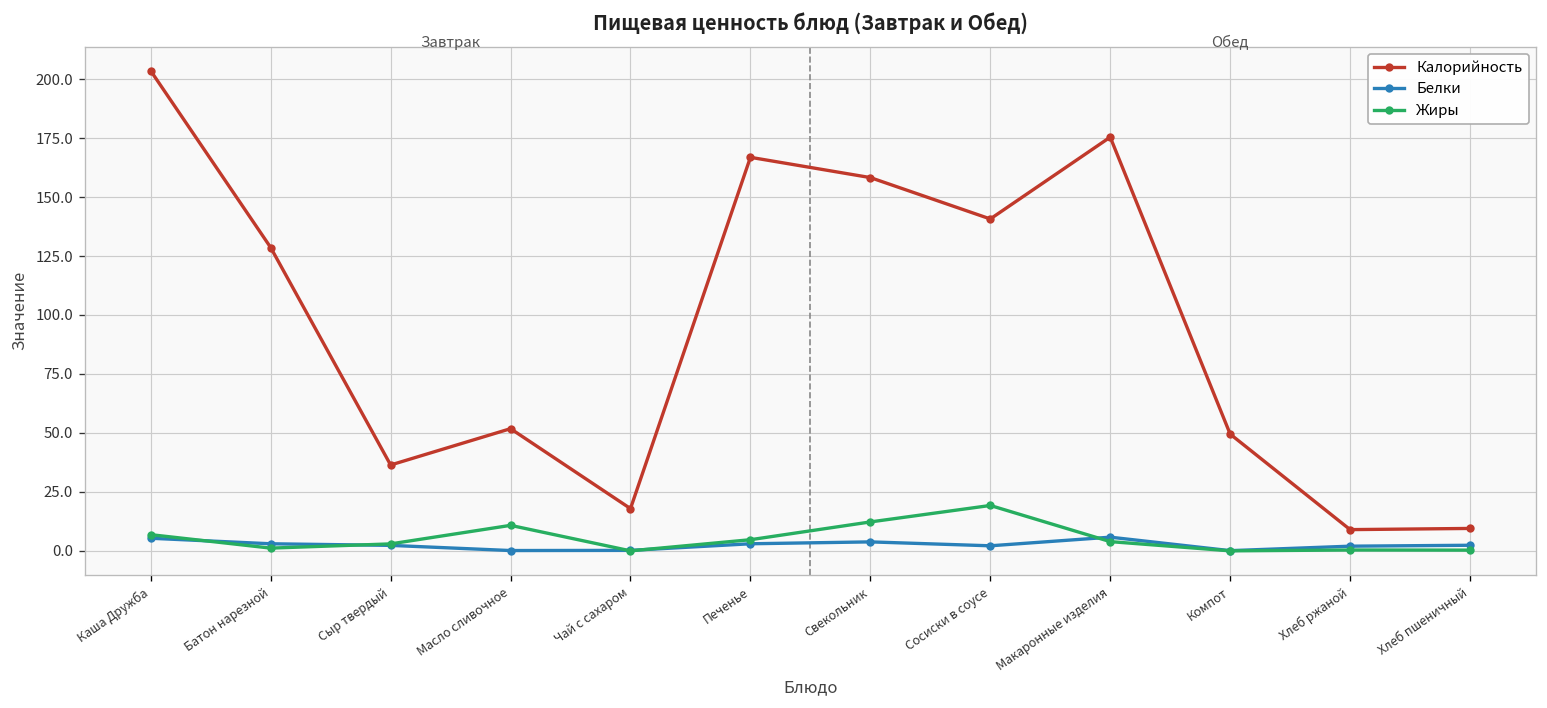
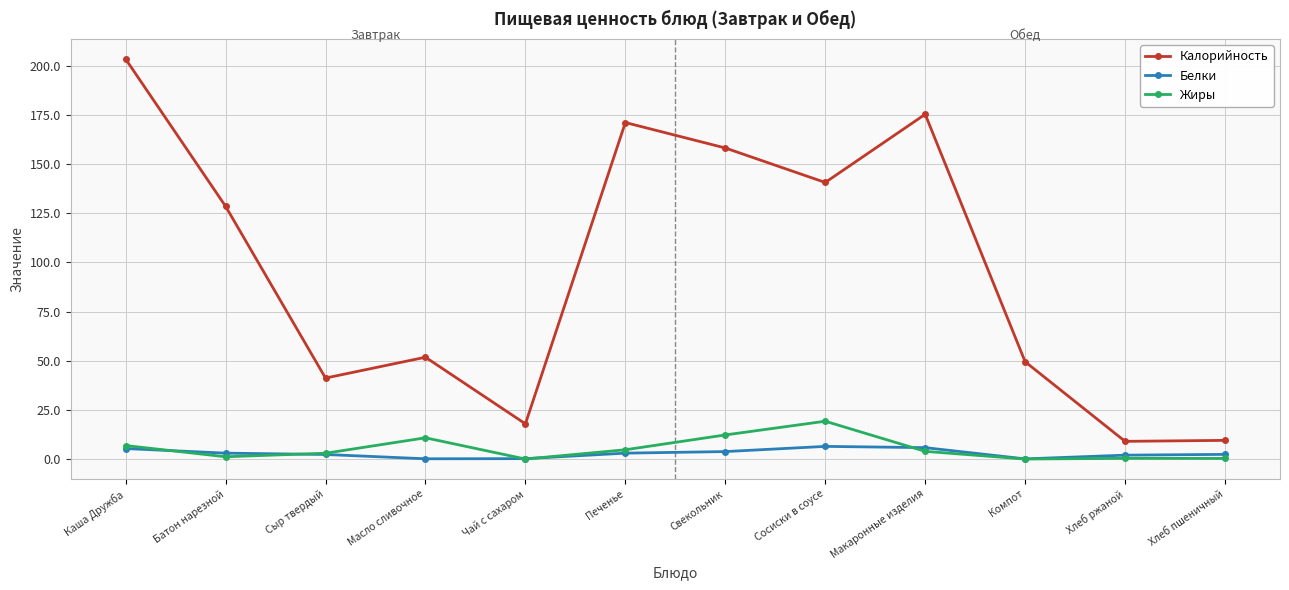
Калорийность, Сыр твердый: 36 -> 41
Калорийность, Печенье: 167 -> 171
Белки, Сосиски в соусе: 2 -> 6
